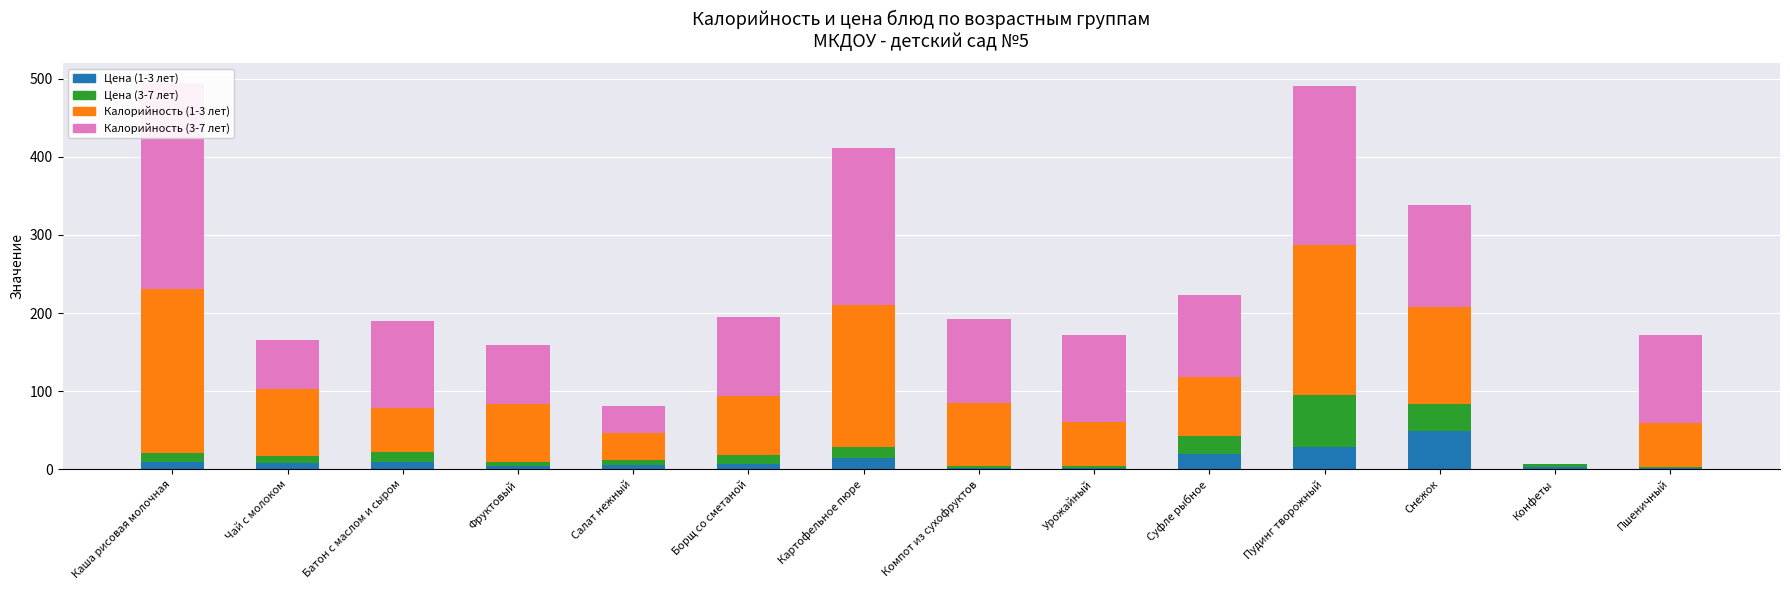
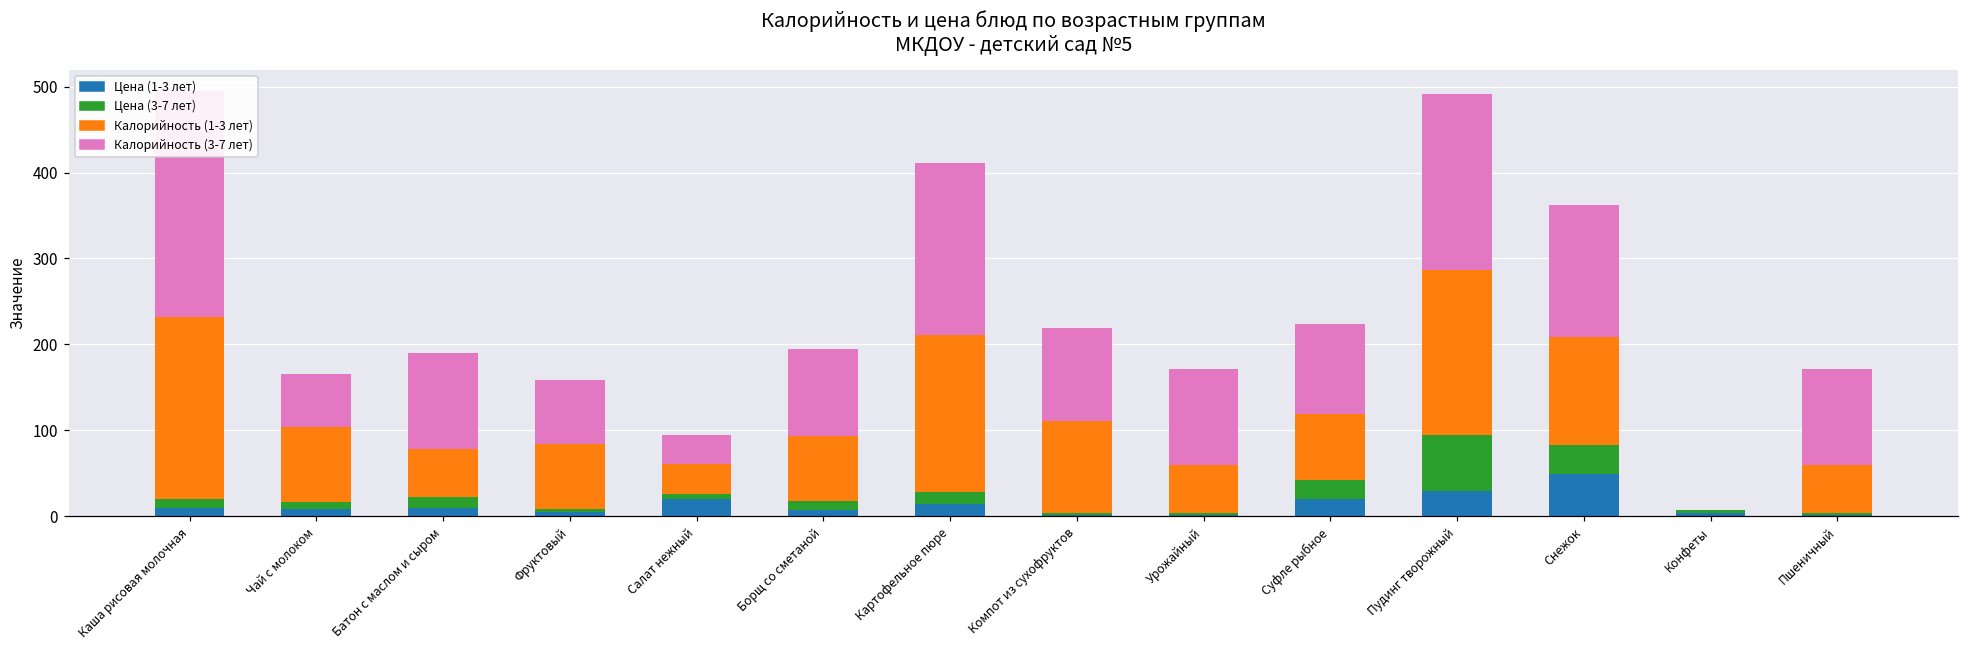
Цена (1-3 лет), Салат нежный: 10 -> 20
Калорийность (1-3 лет), Компот из сухофруктов: 80 -> 110
Калорийность (3-7 лет), Снежок: 130 -> 150
